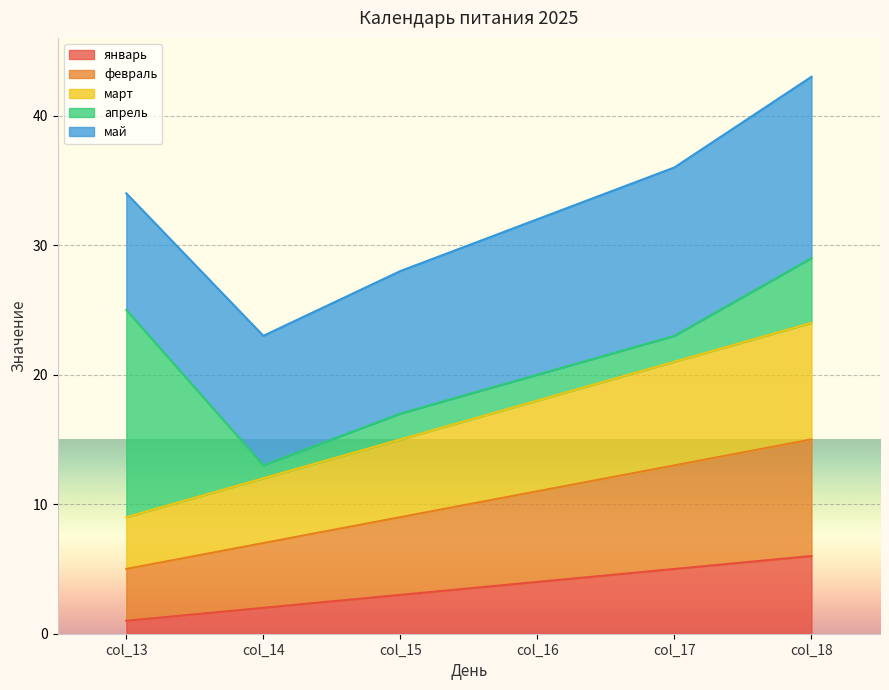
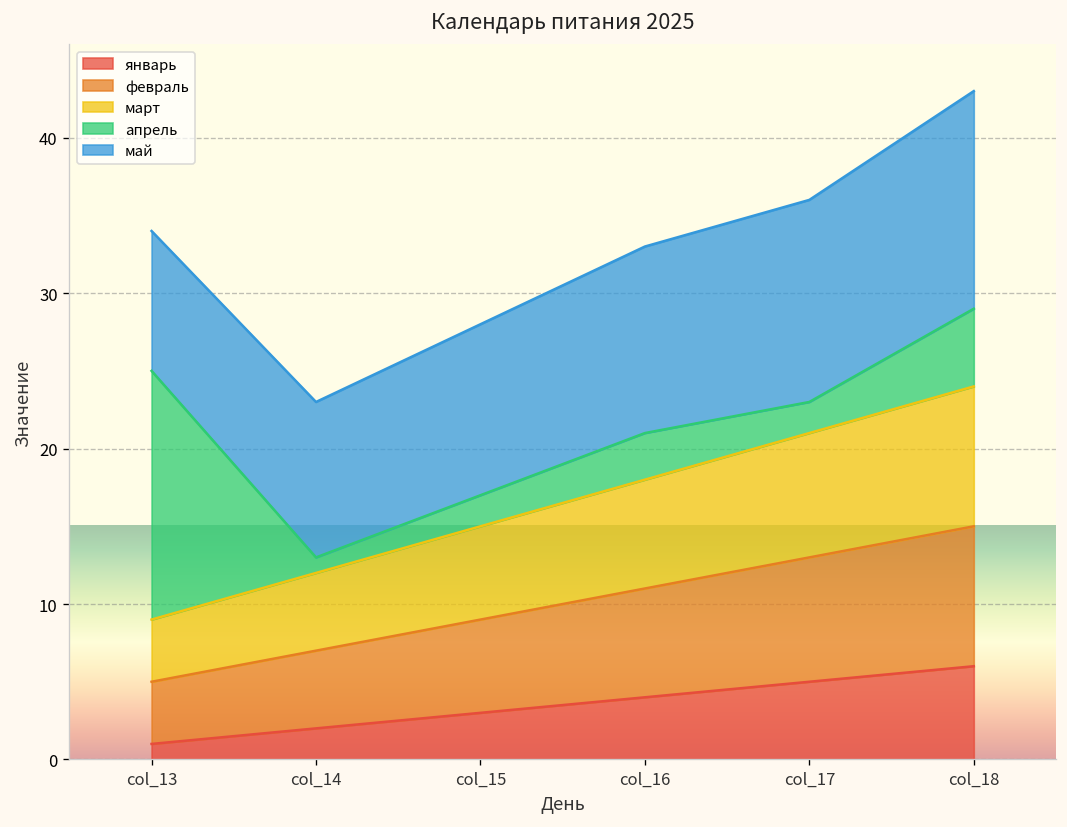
апрель, col_16: 2 -> 3
